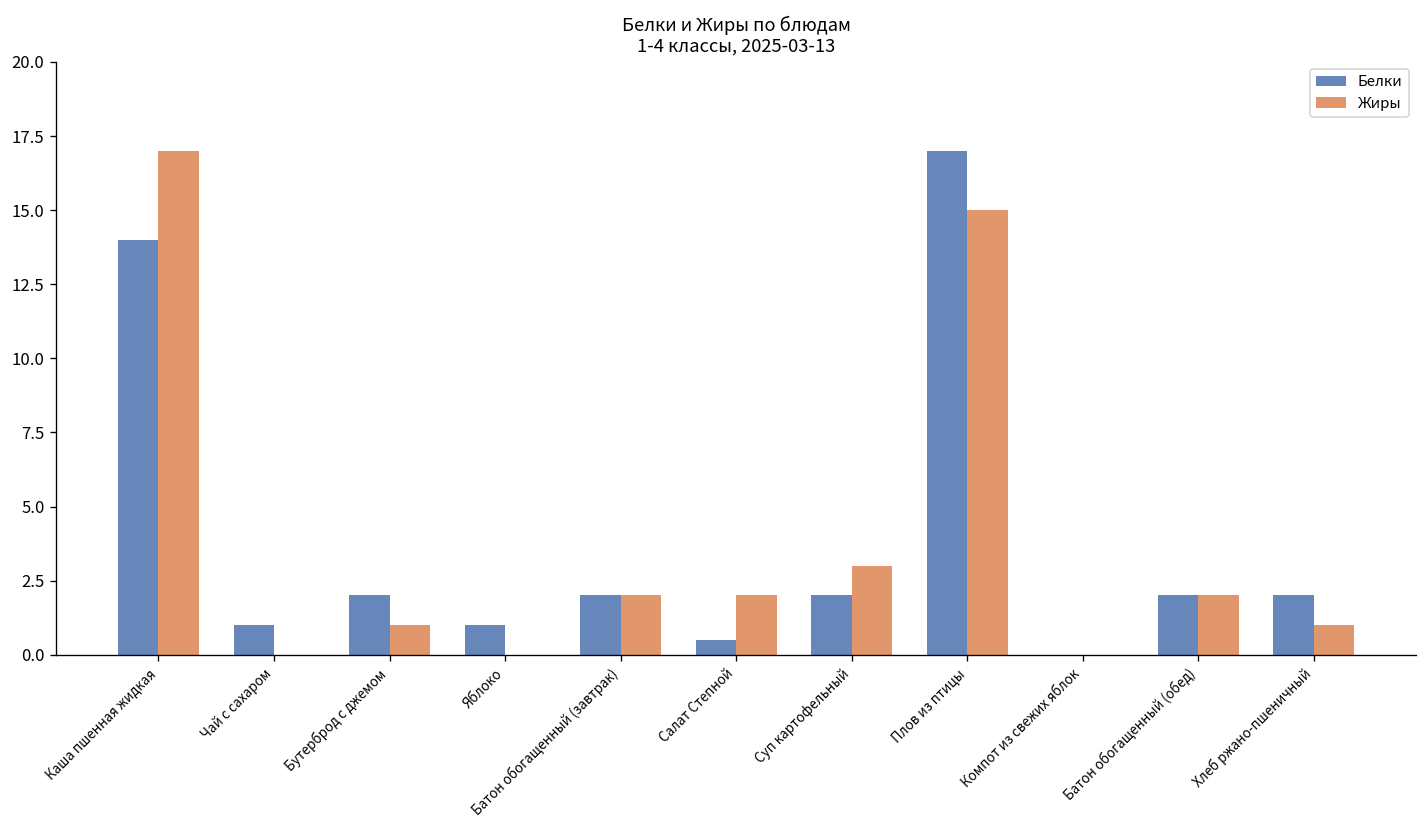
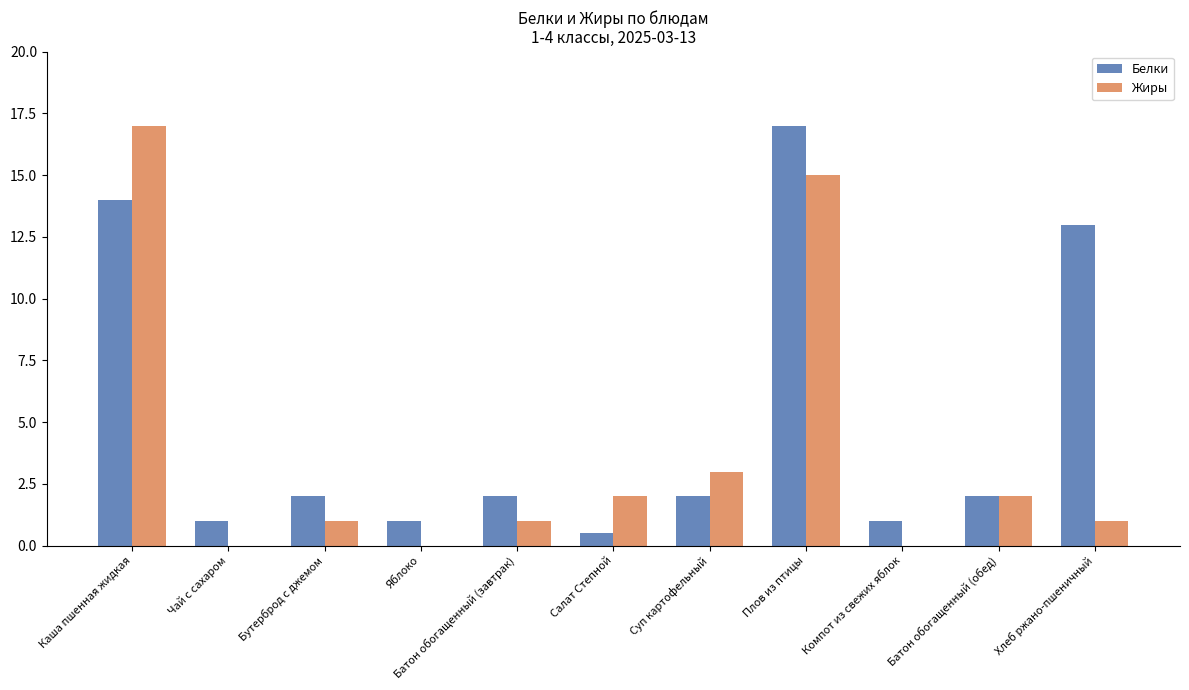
Жиры, Батон обогащенный (завтрак): 2 -> 1
Белки, Компот из свежих яблок: 0 -> 1
Белки, Хлеб ржано-пшеничный: 2 -> 13
